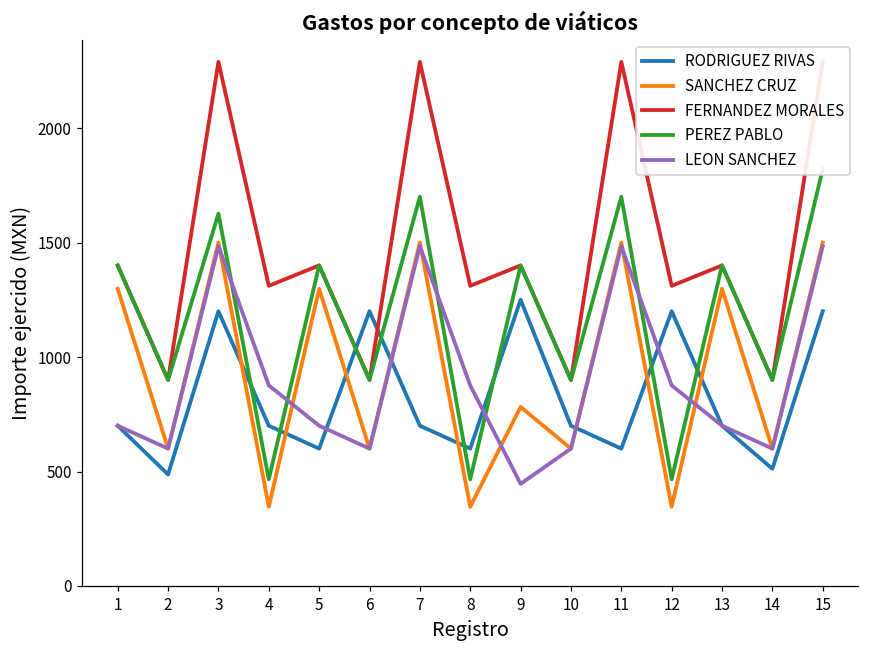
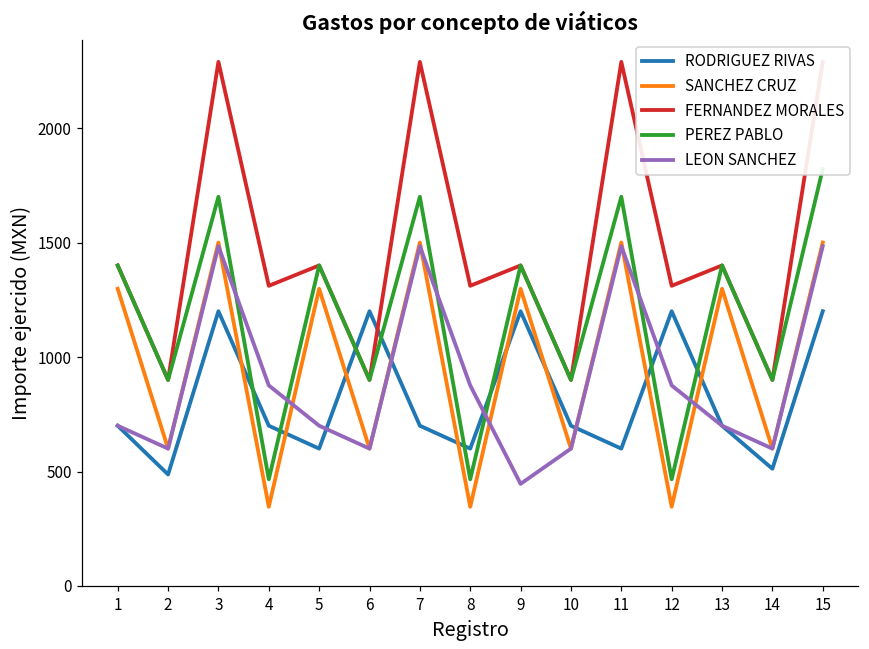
PEREZ PABLO, 3: 1630 -> 1700
RODRIGUEZ RIVAS, 9: 1250 -> 1200
SANCHEZ CRUZ, 9: 780 -> 1300
